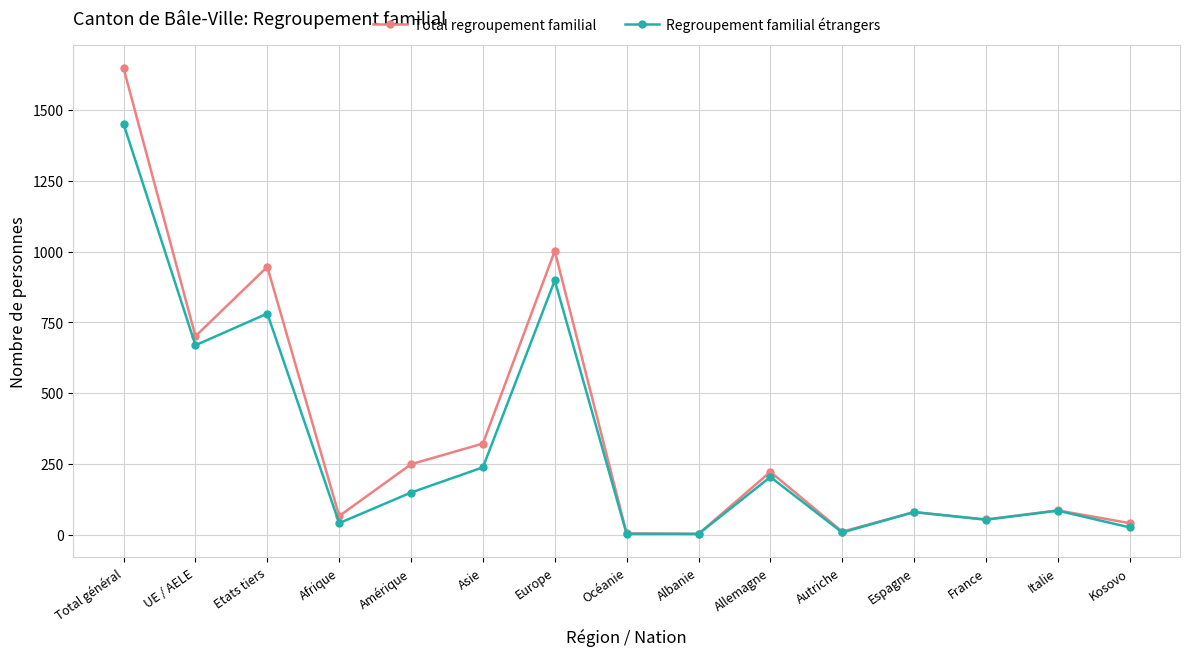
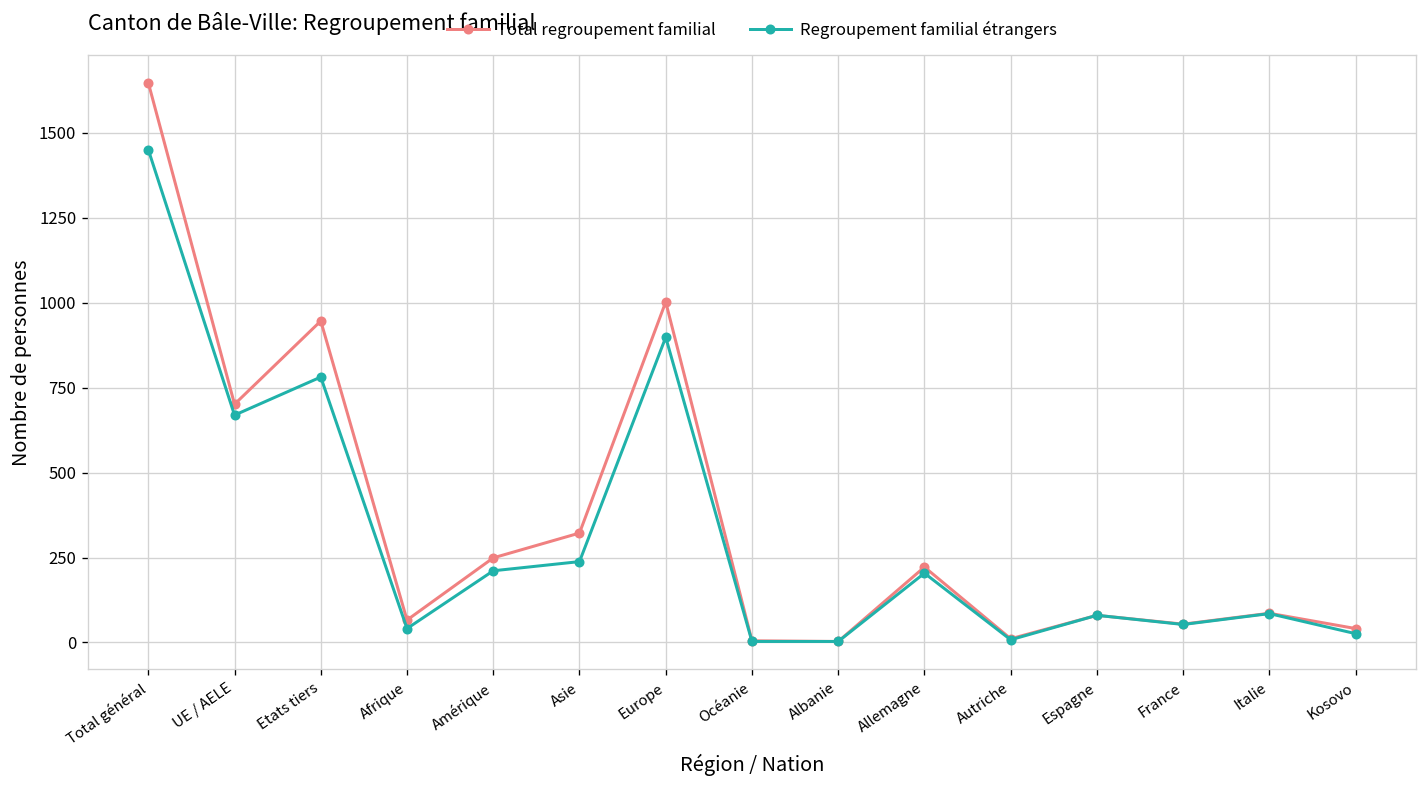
Regroupement familial étrangers, Amérique: 150 -> 210
